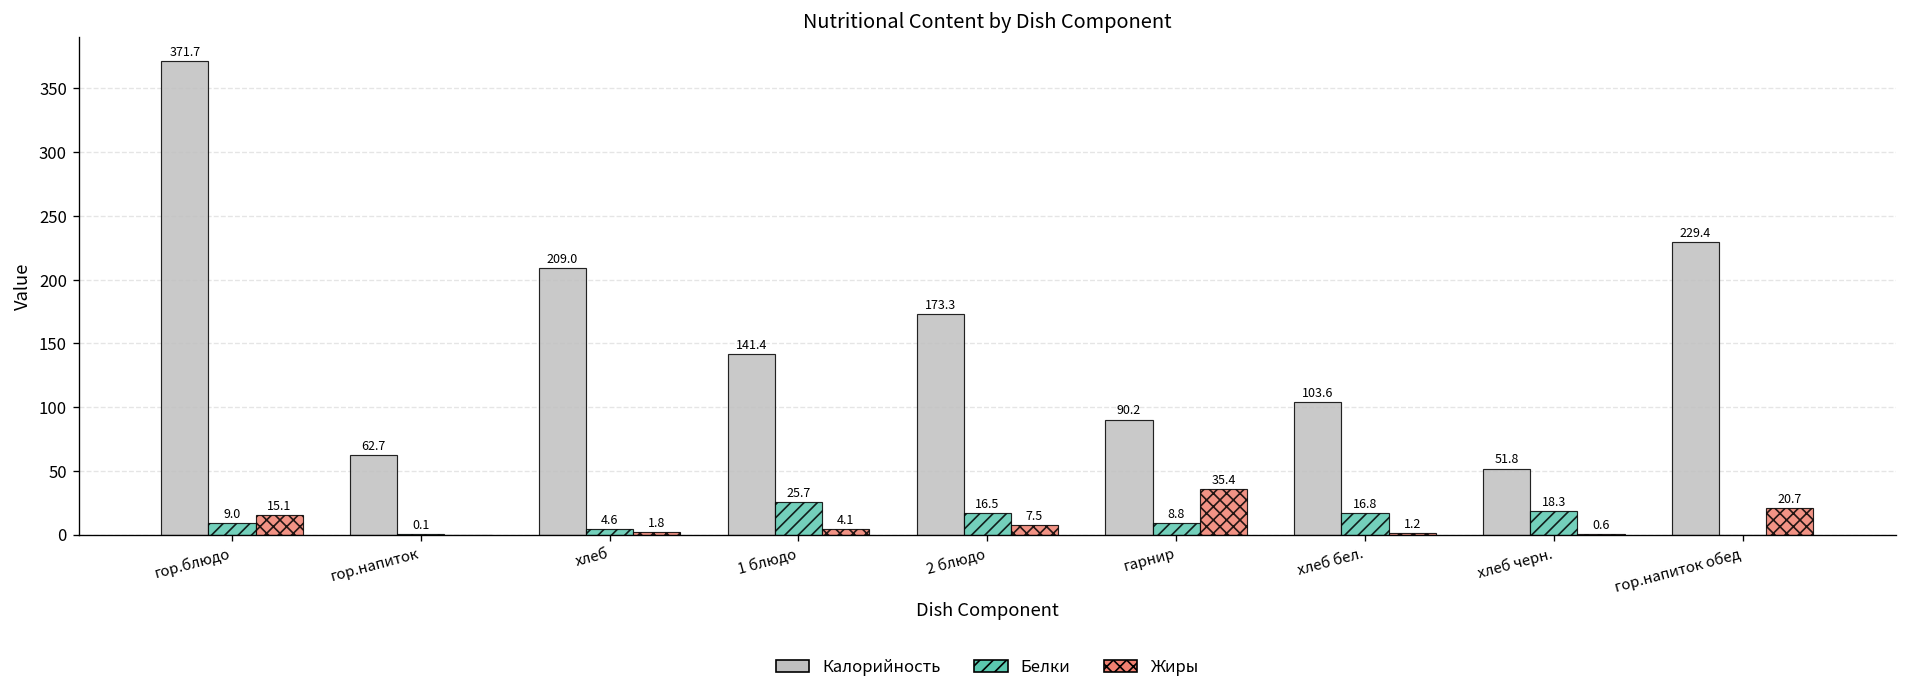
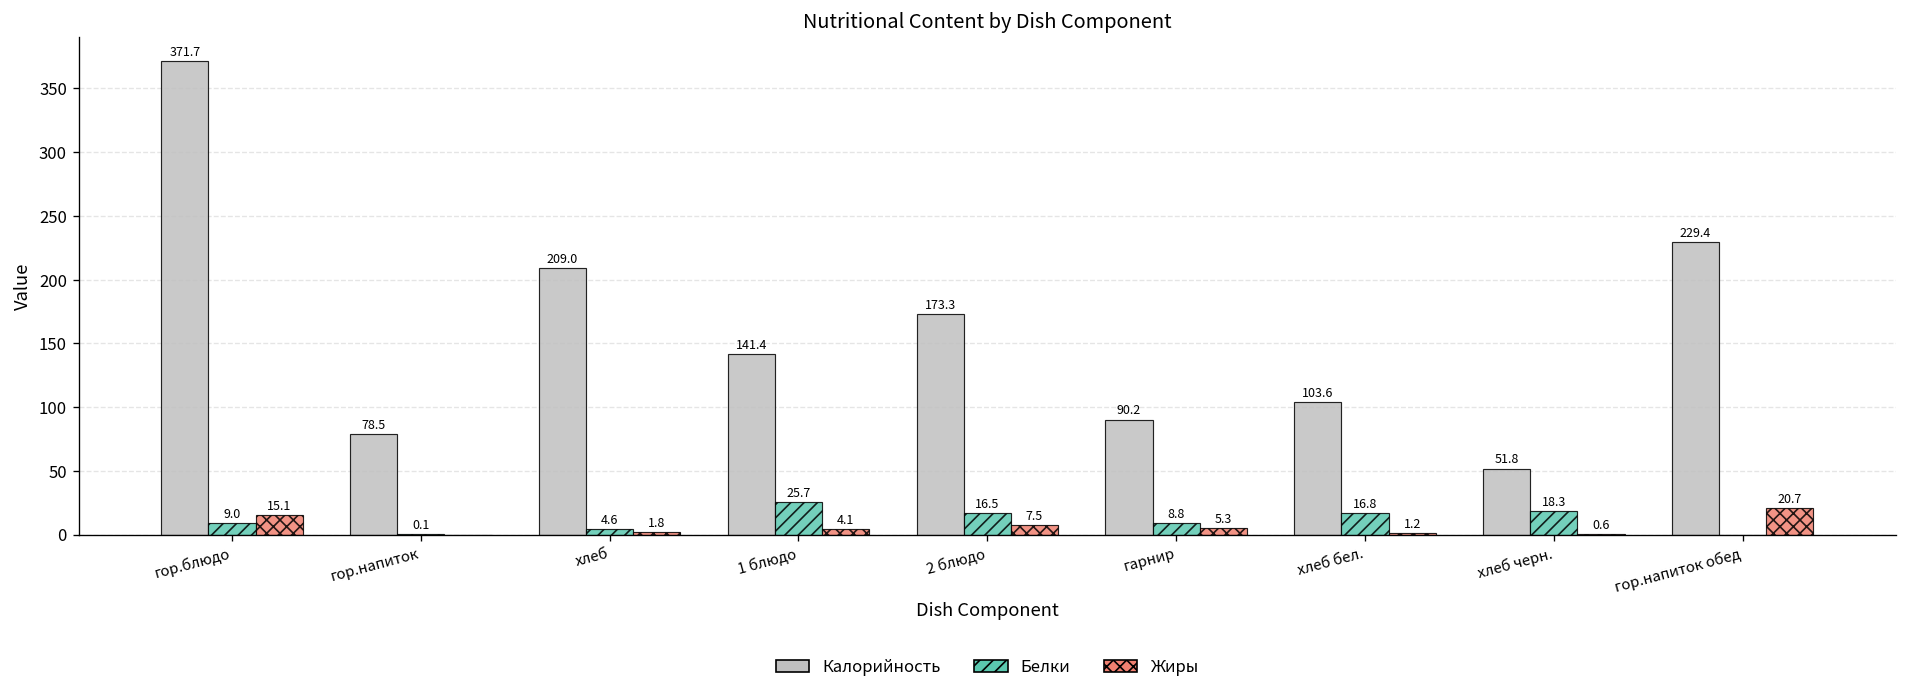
Калорийность, гор.напиток: 62.7 -> 78.5
Жиры, гарнир: 35.4 -> 5.3
